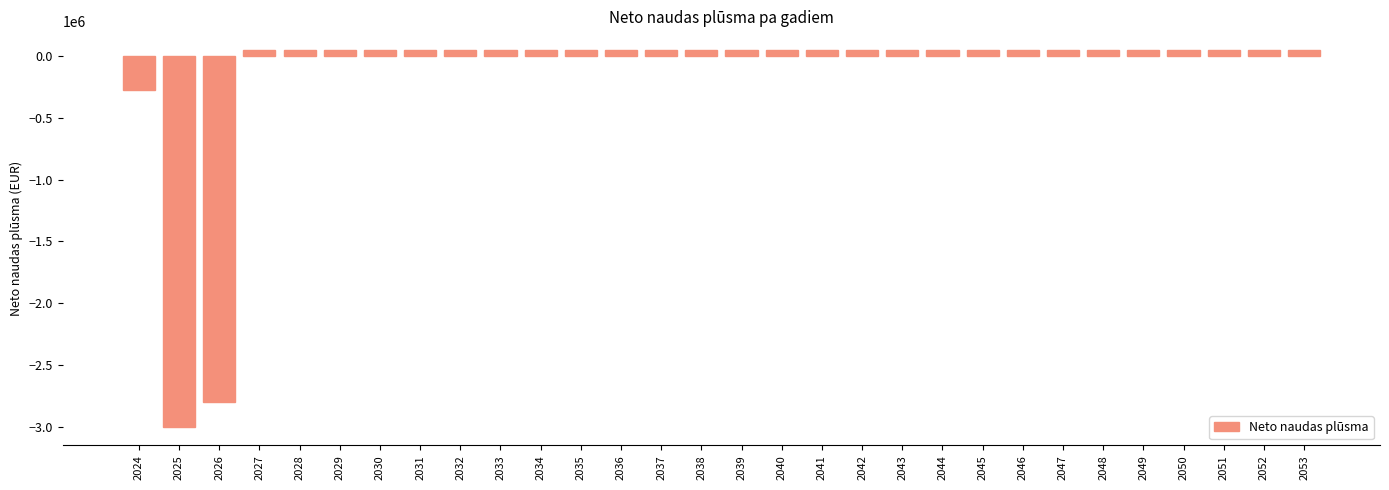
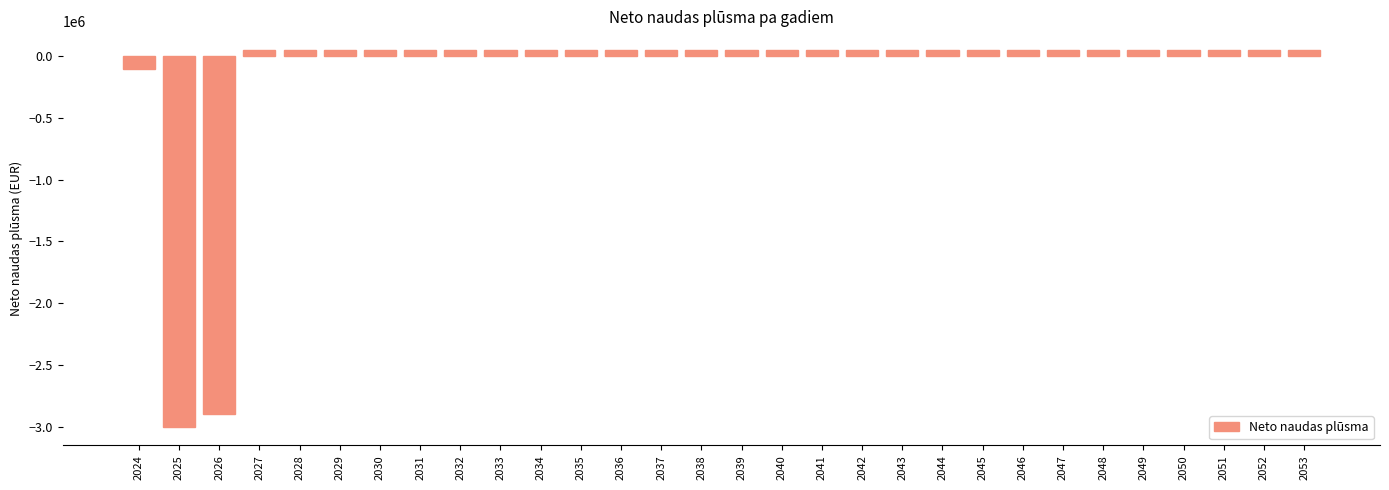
2024: -270000 -> -100000
2026: -2800000 -> -2900000
